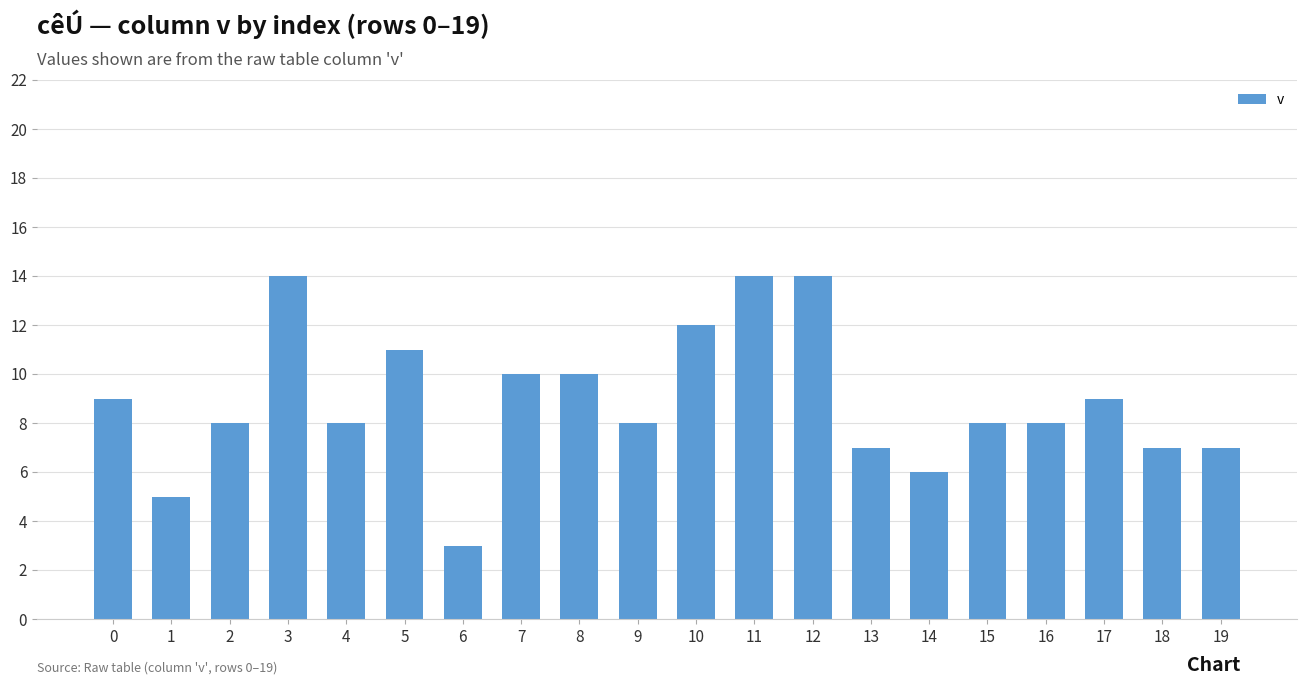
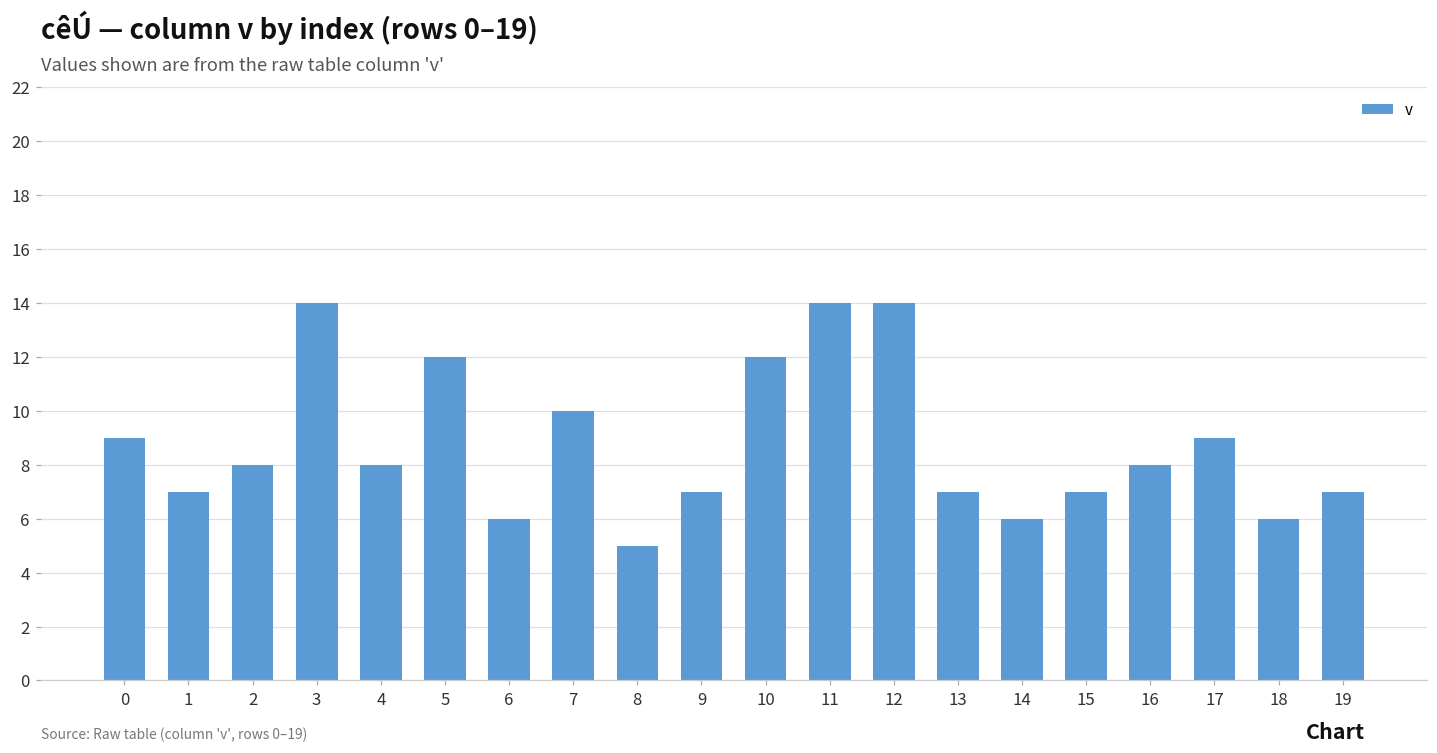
1: 5 -> 7
5: 11 -> 12
6: 3 -> 6
8: 10 -> 5
9: 8 -> 7
15: 8 -> 7
18: 7 -> 6
